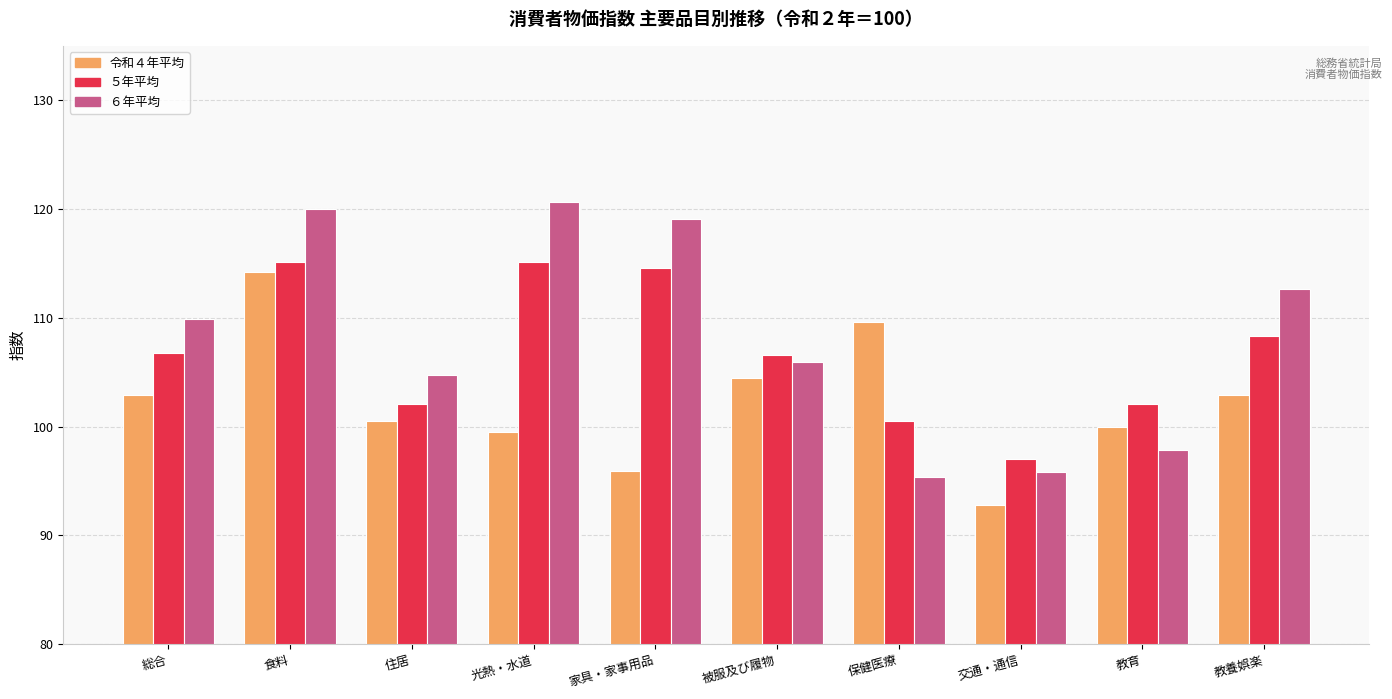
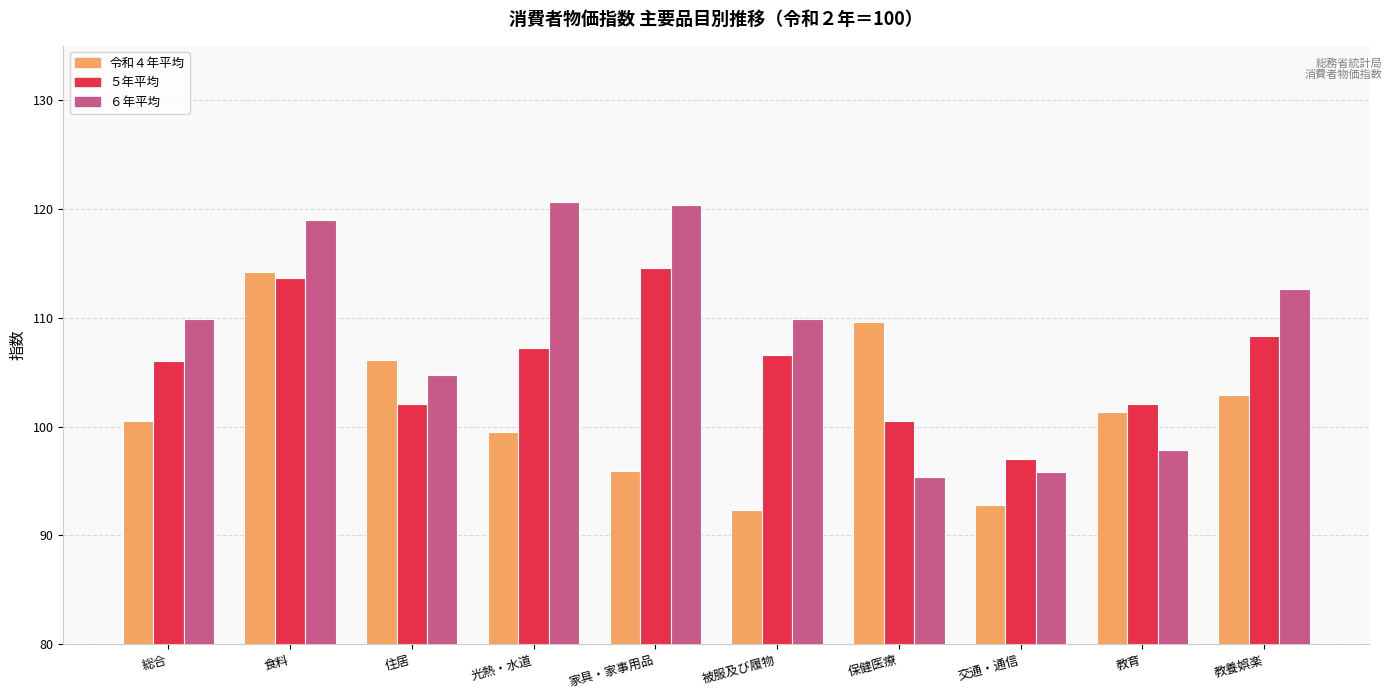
令和４年平均, 総合: 102.9 -> 100.5
５年平均, 総合: 106.8 -> 106.0
５年平均, 食料: 115.1 -> 113.7
６年平均, 食料: 120 -> 119
令和４年平均, 住居: 100.5 -> 106.1
５年平均, 光熱・水道: 115.1 -> 107.2
６年平均, 家具・家事用品: 119.1 -> 120.4
令和４年平均, 被服及び履物: 104.5 -> 92.3
６年平均, 被服及び履物: 105.9 -> 109.9
令和４年平均, 教育: 100.0 -> 101.3
